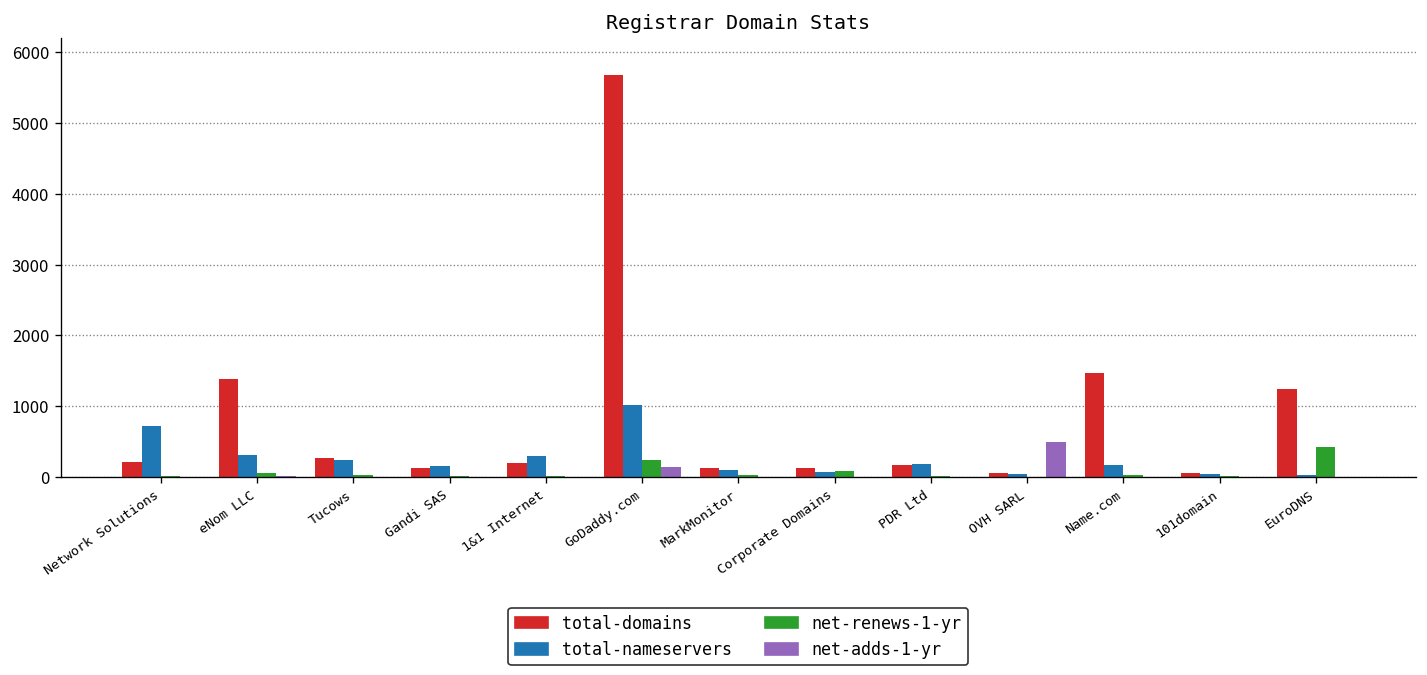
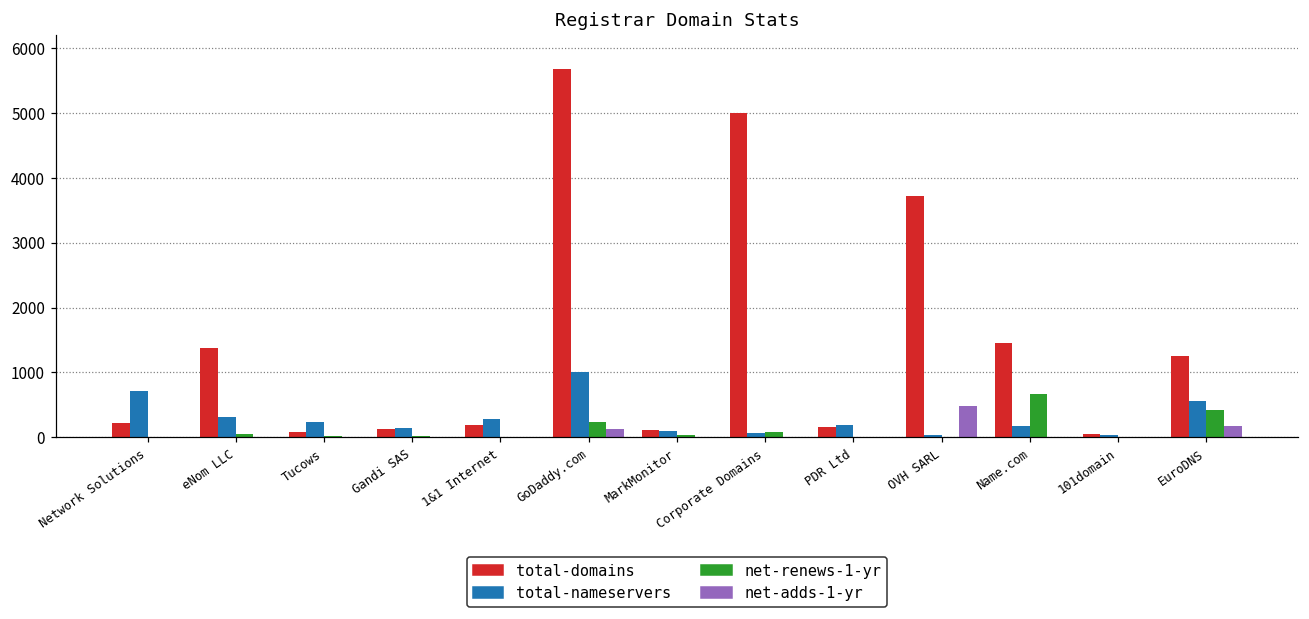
total-domains, Tucows: 300 -> 100
total-domains, Corporate Domains: 100 -> 5000
total-domains, OVH SARL: 100 -> 3700
net-renews-1-yr, Name.com: 0 -> 700
total-nameservers, EuroDNS: 0 -> 600
net-adds-1-yr, EuroDNS: 0 -> 200
